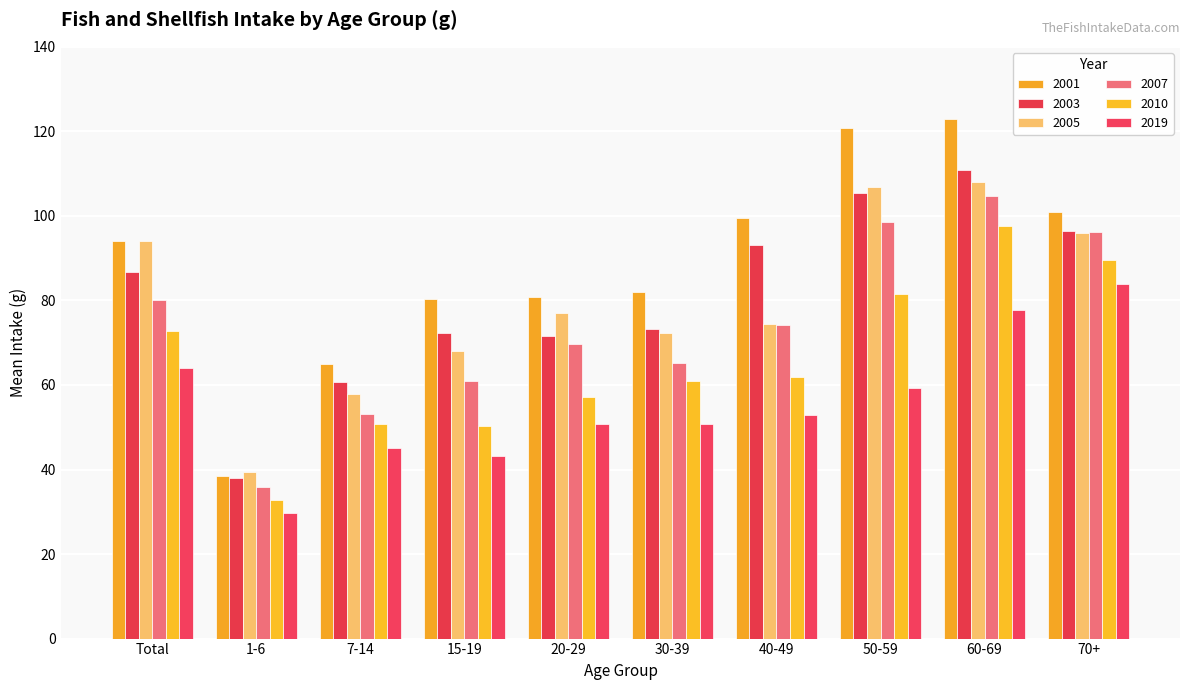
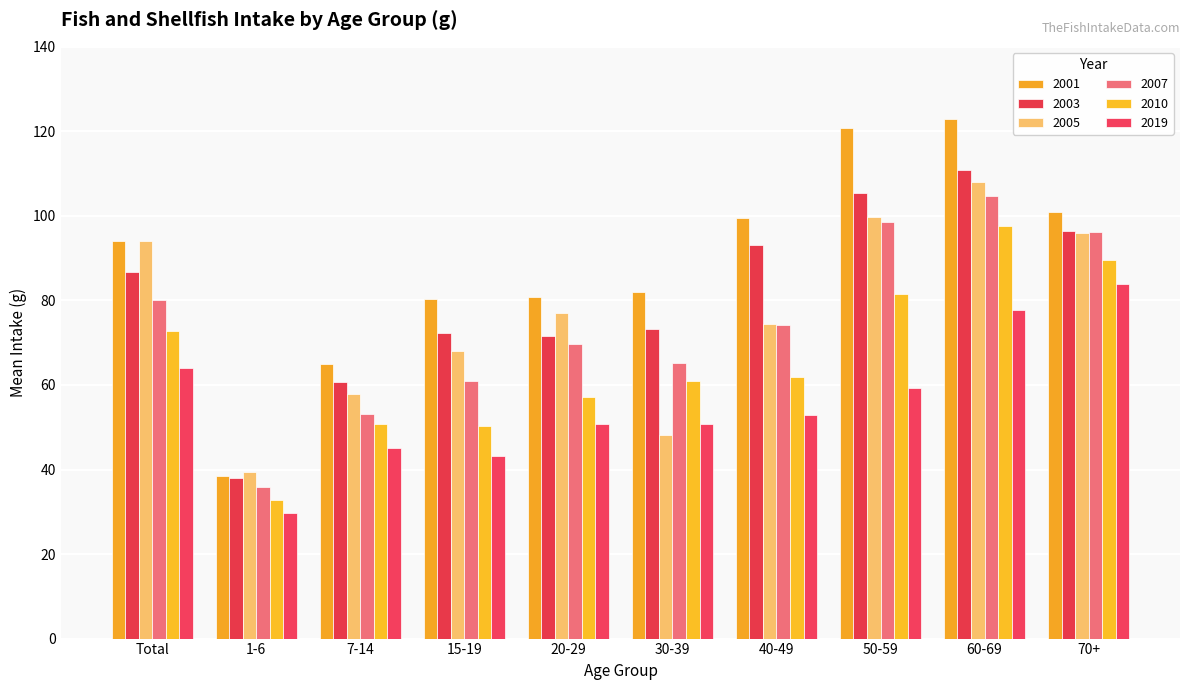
2005, 30-39: 72 -> 48
2005, 50-59: 107 -> 100
